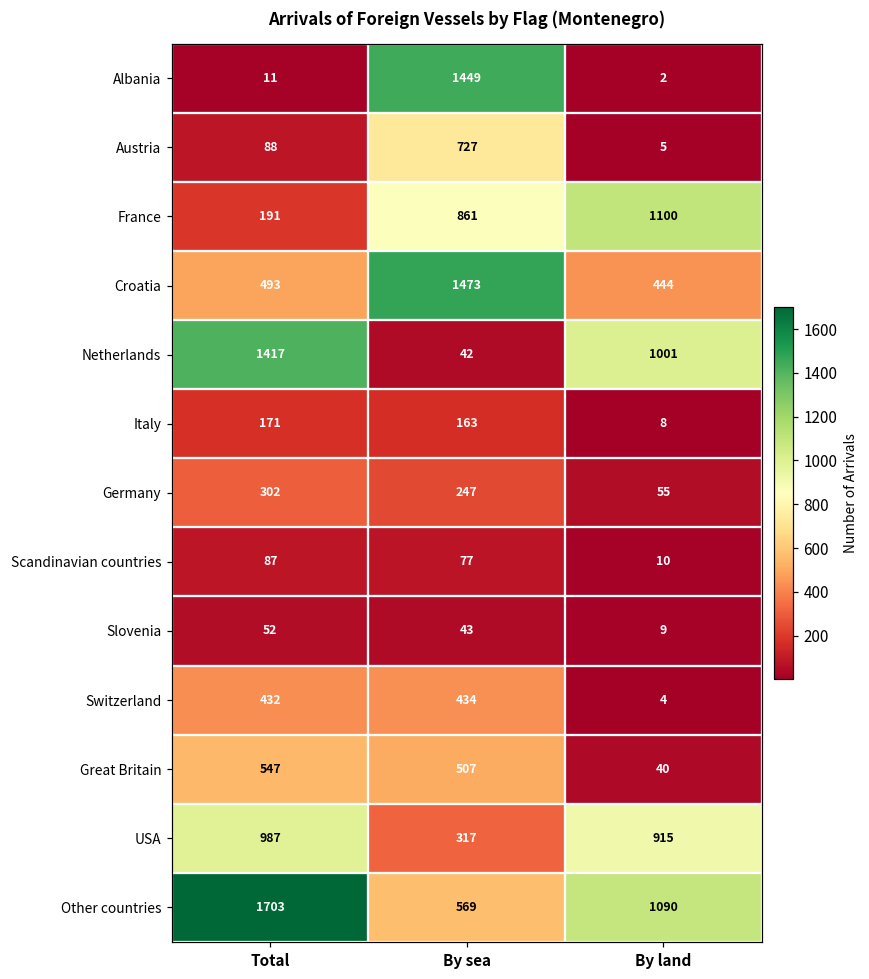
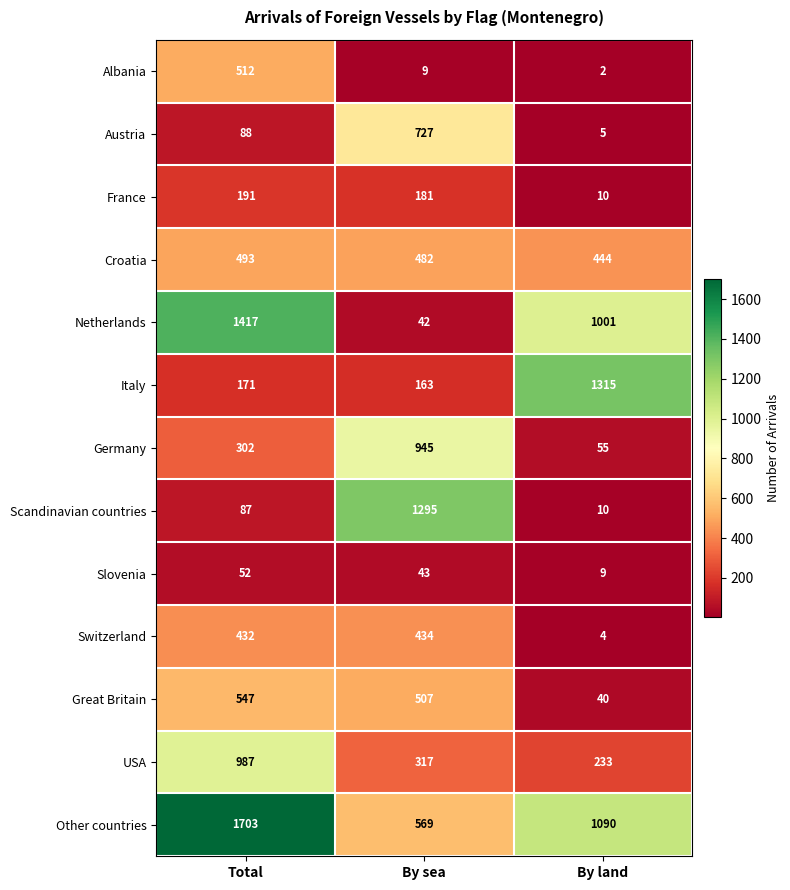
Albania, Total: 11 -> 512
Albania, By sea: 1449 -> 9
France, By sea: 861 -> 181
France, By land: 1100 -> 10
Croatia, By sea: 1473 -> 482
Italy, By land: 8 -> 1315
Germany, By sea: 247 -> 945
Scandinavian countries, By sea: 77 -> 1295
USA, By land: 915 -> 233
